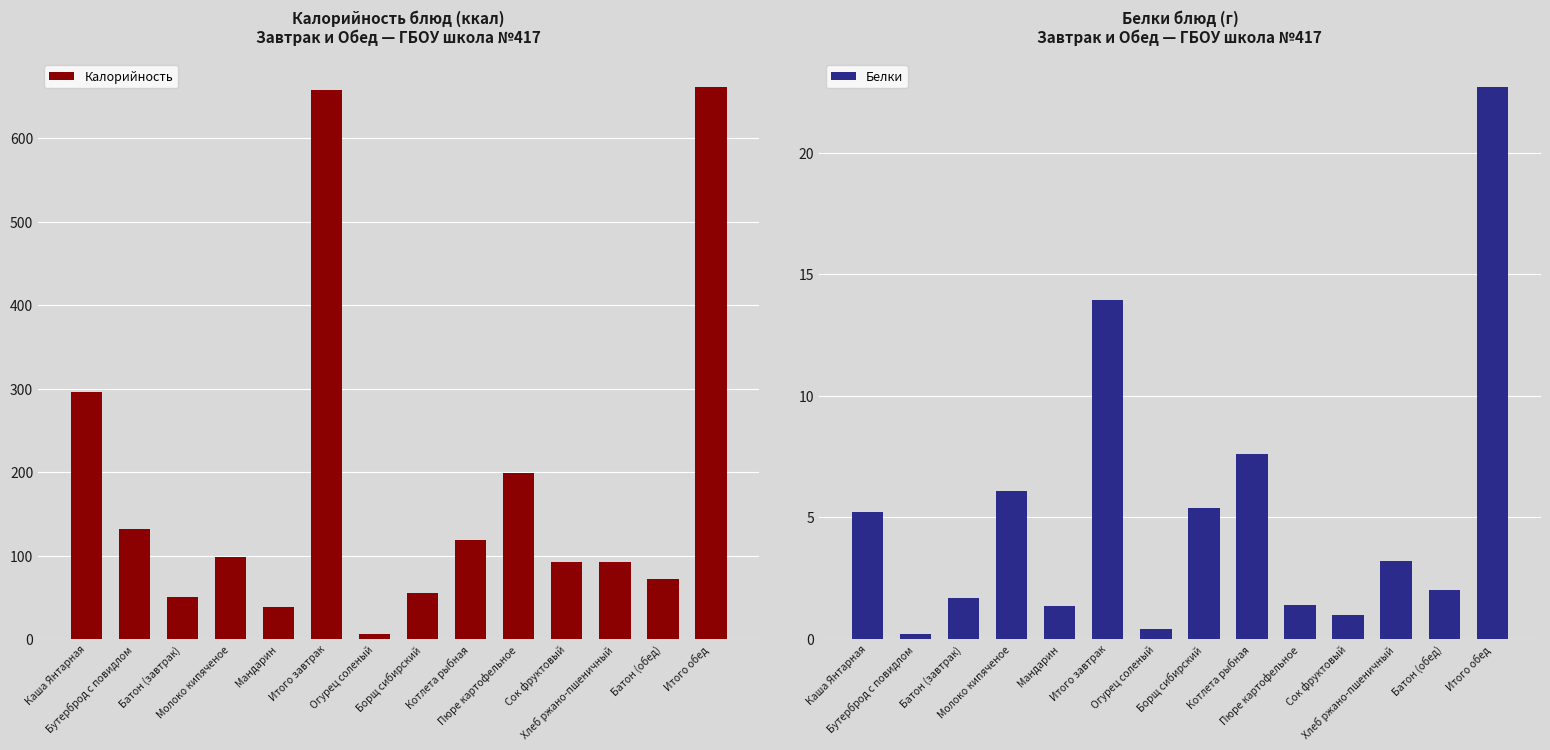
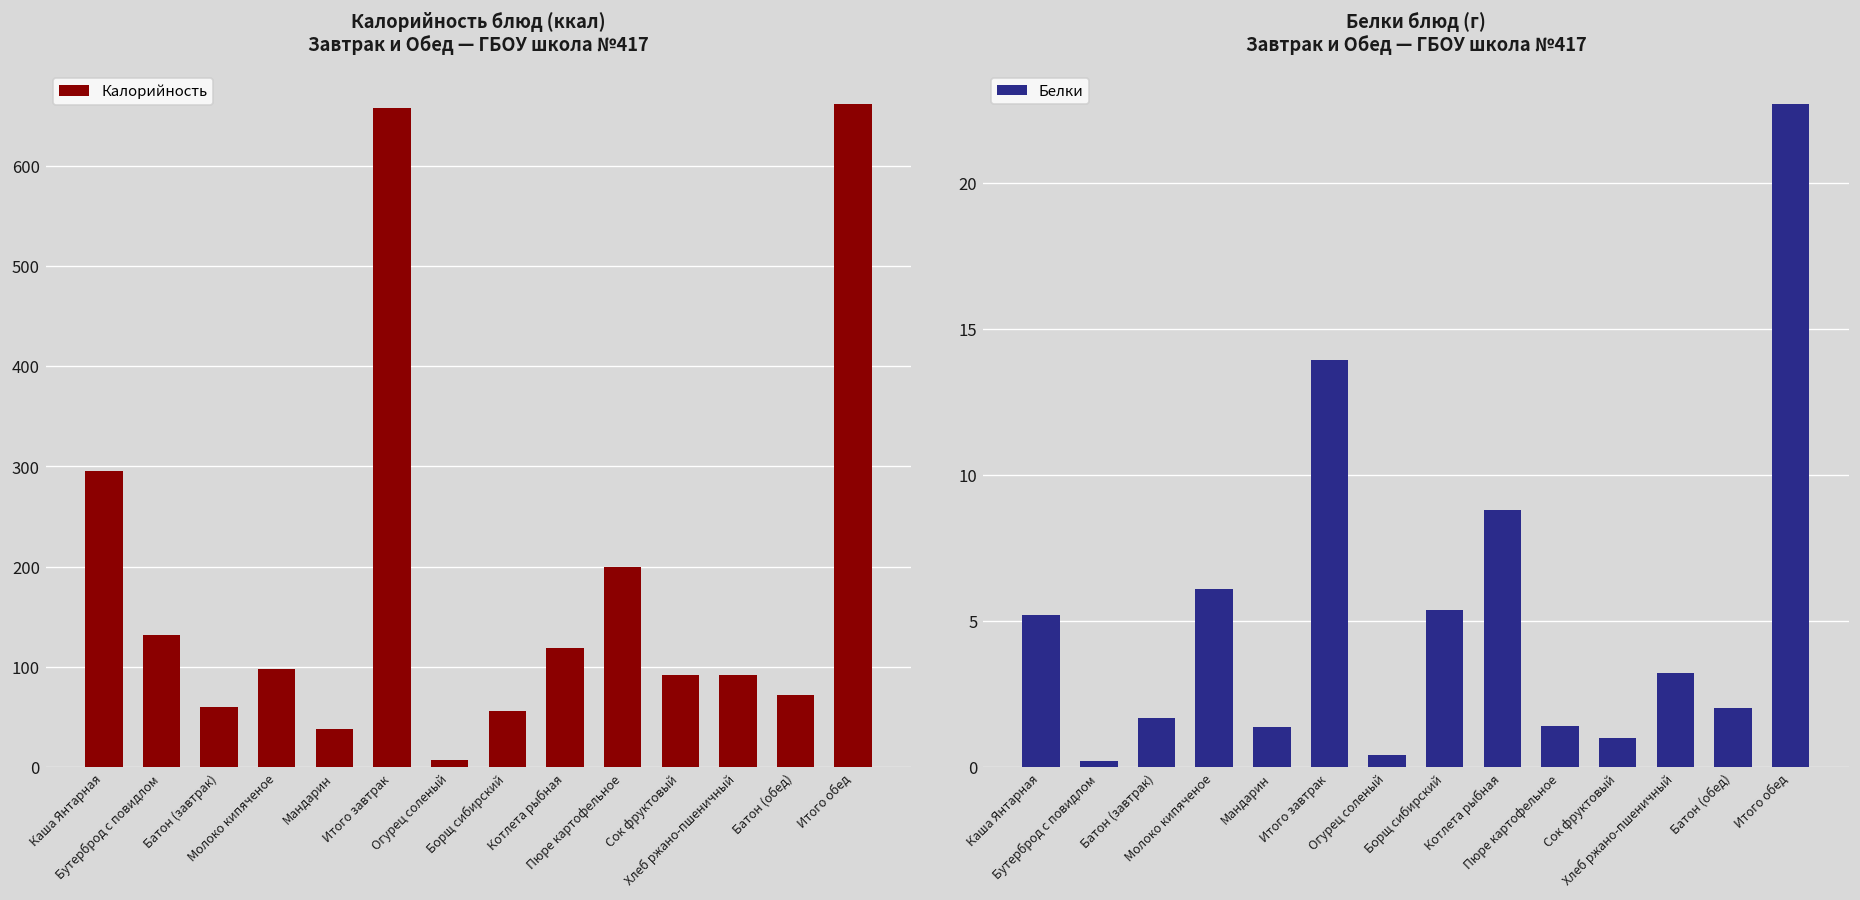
Калорийность блюд (ккал) Завтрак и Обед — ГБОУ школа №417, Батон (завтрак): 50 -> 60
Белки блюд (г) Завтрак и Обед — ГБОУ школа №417, Котлета рыбная: 7.6 -> 8.8
